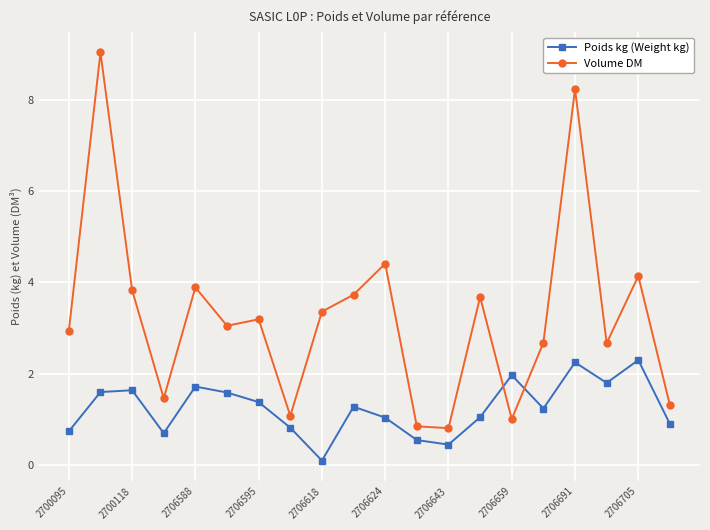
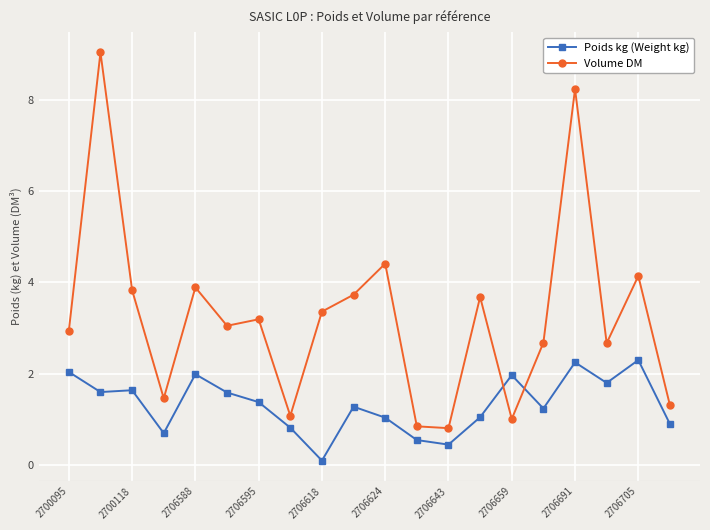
Poids kg (Weight kg), 2700095: 0.7 -> 2.0
Poids kg (Weight kg), 2706588: 1.7 -> 2.0
